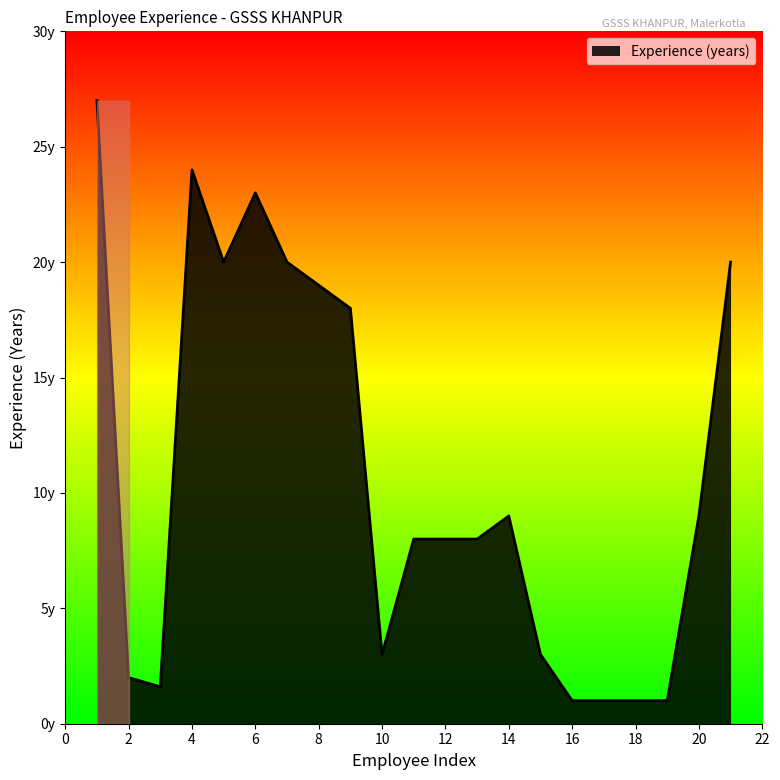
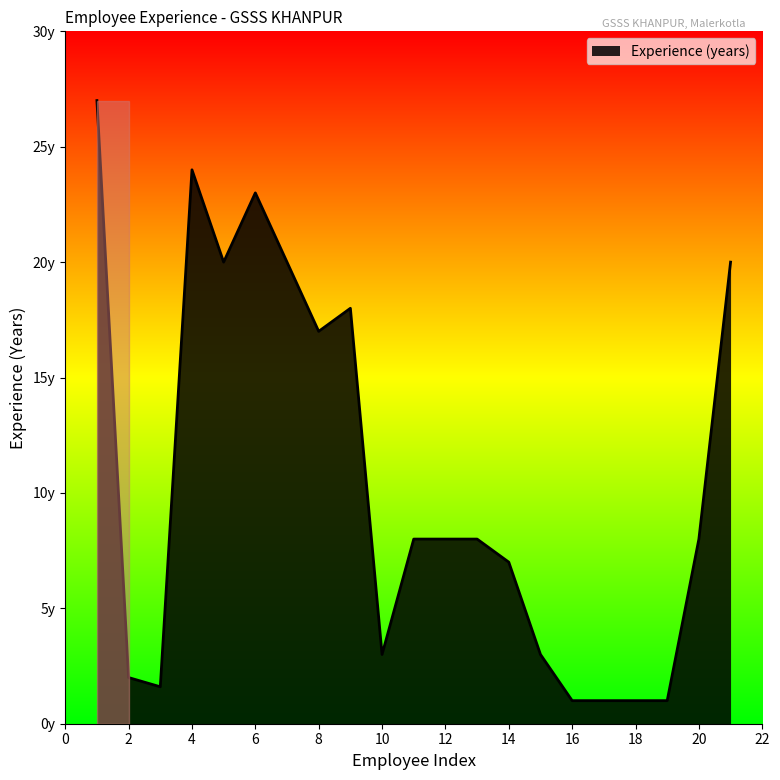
8: 19y -> 17y
14: 9y -> 7y
20: 9y -> 8y
